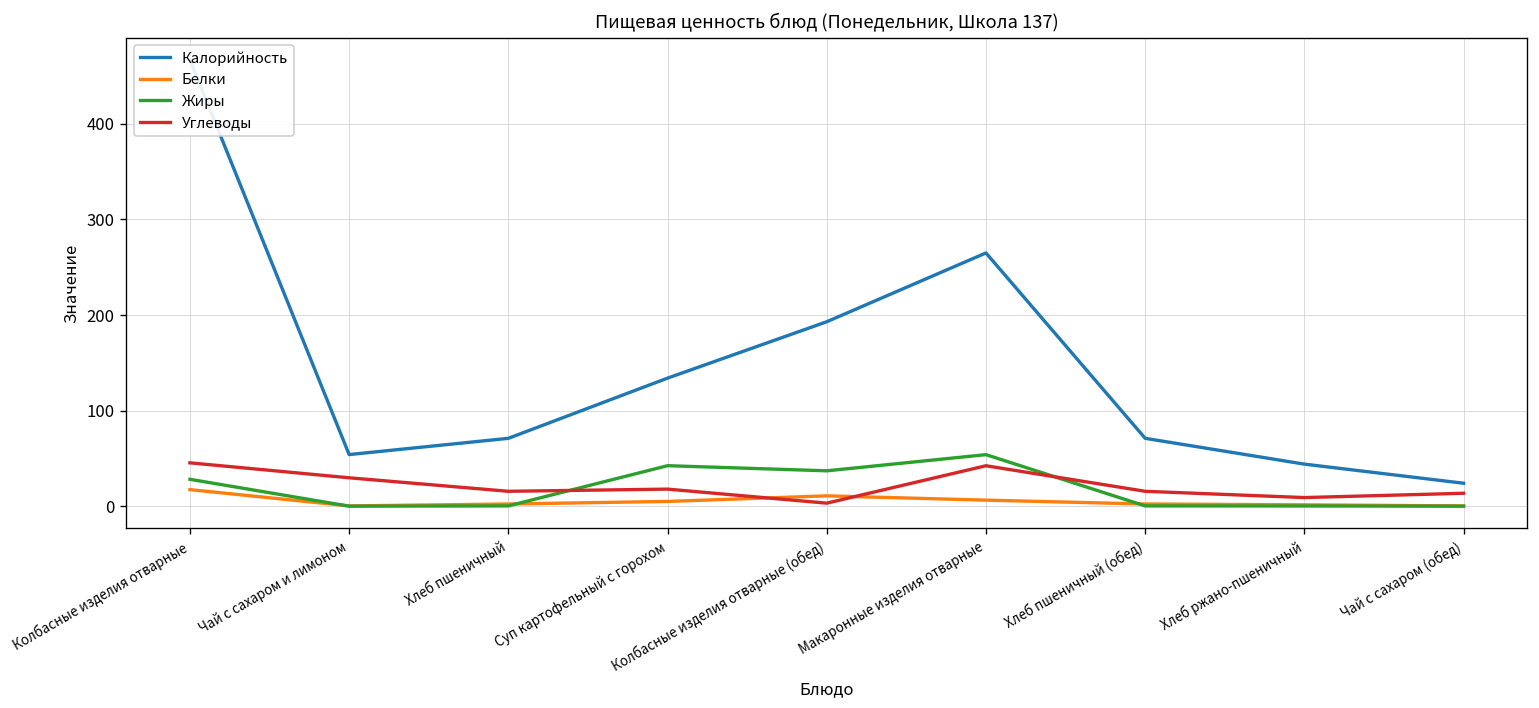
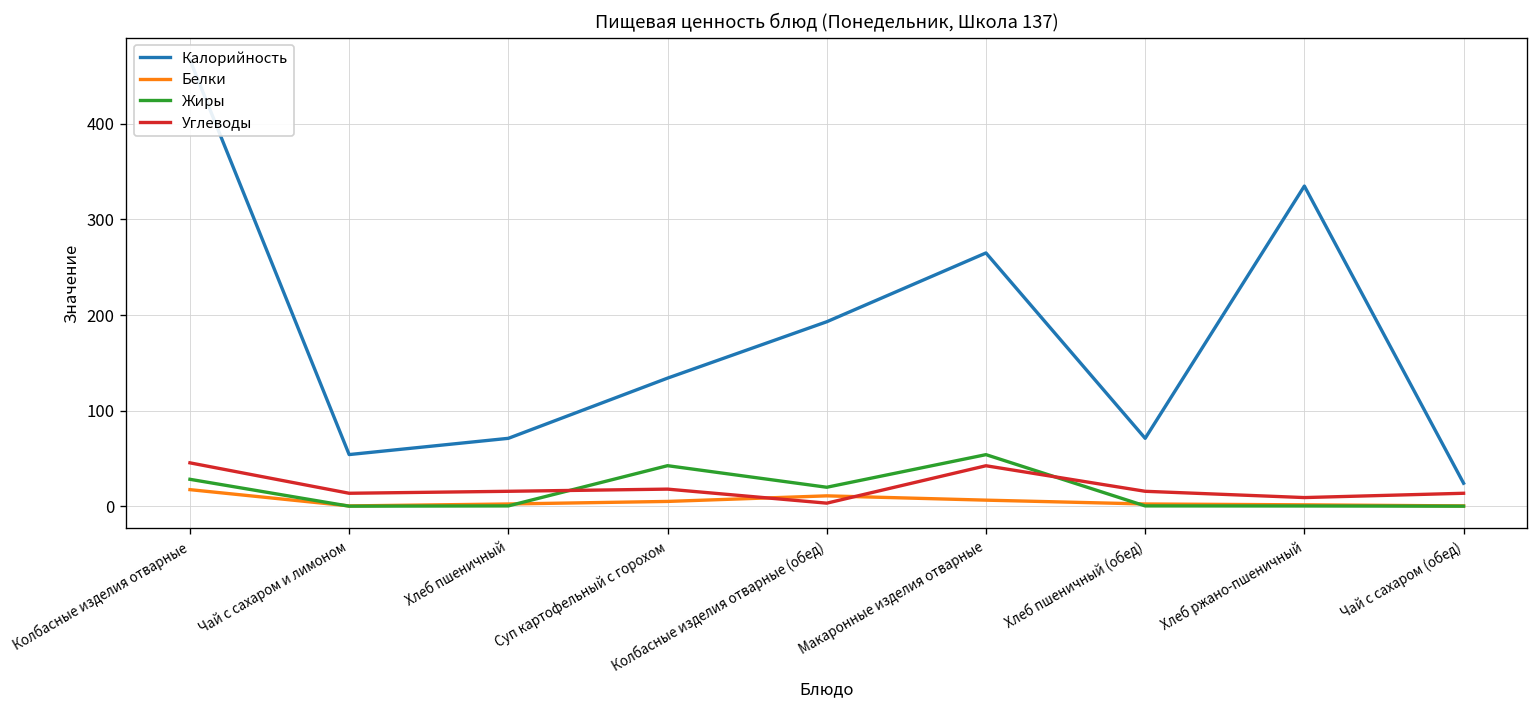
Углеводы, Чай с сахаром и лимоном: 30 -> 10
Жиры, Колбасные изделия отварные (обед): 40 -> 20
Калорийность, Хлеб ржано-пшеничный: 40 -> 340
